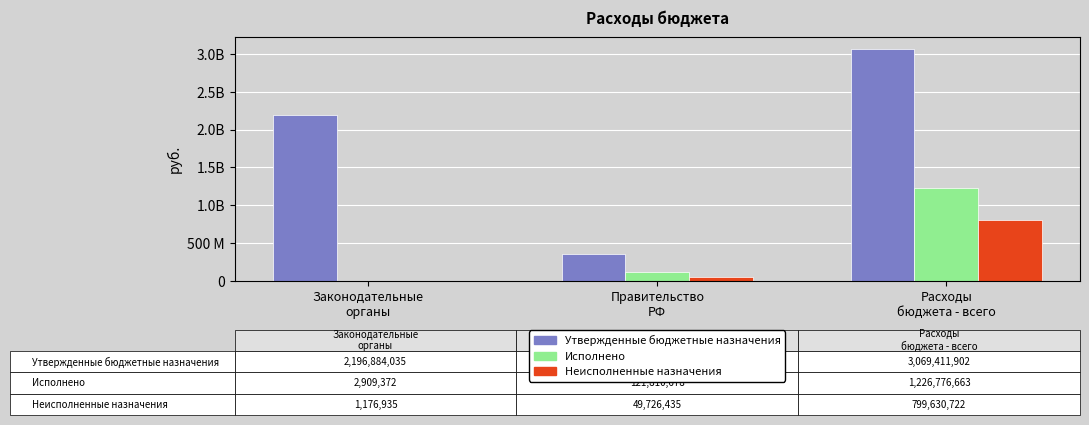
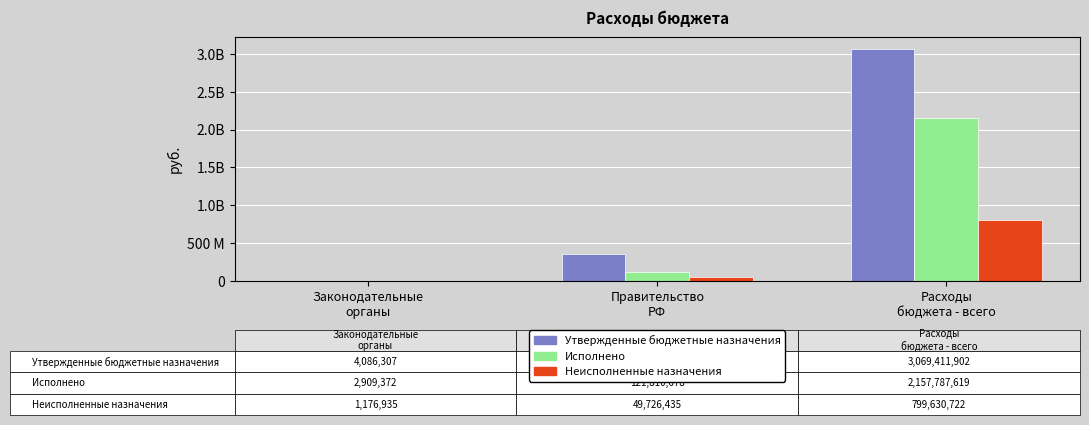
Утвержденные бюджетные назначения, Законодательные органы: 2,196,884,035 -> 4,086,307
Исполнено, Расходы бюджета - всего: 1,226,776,663 -> 2,157,787,619
